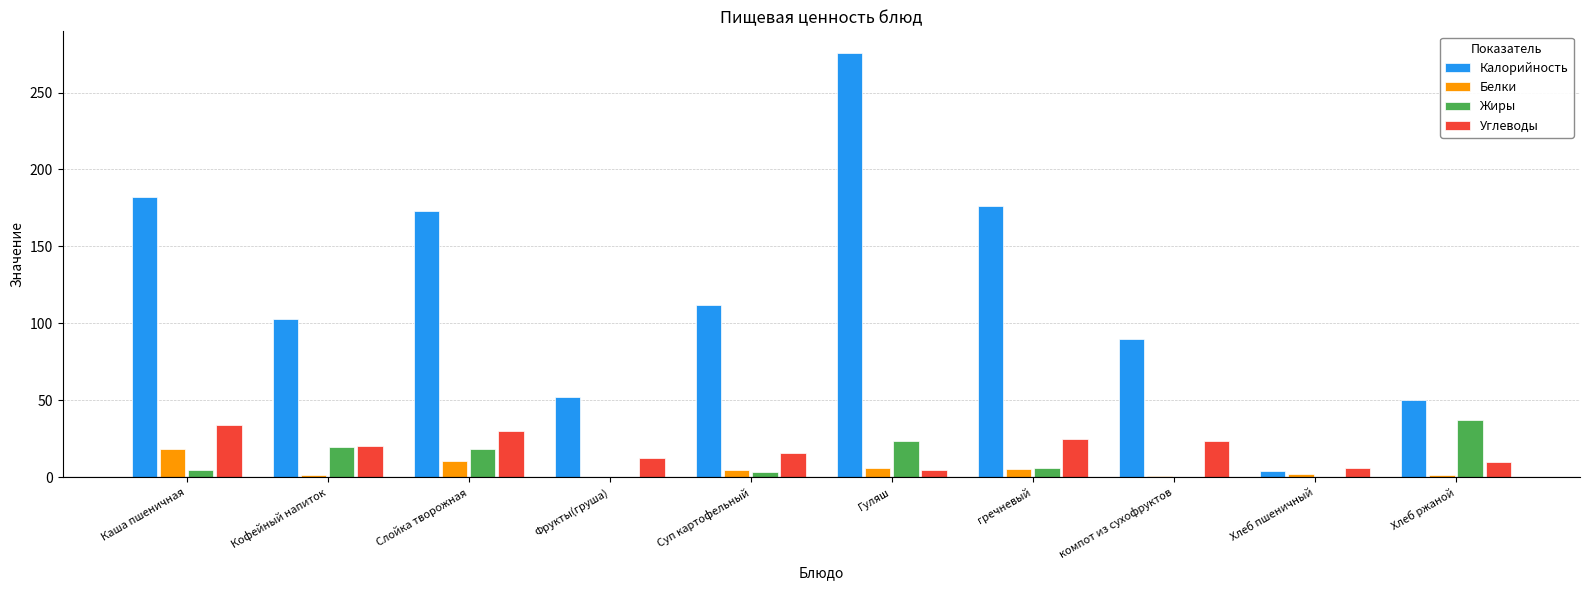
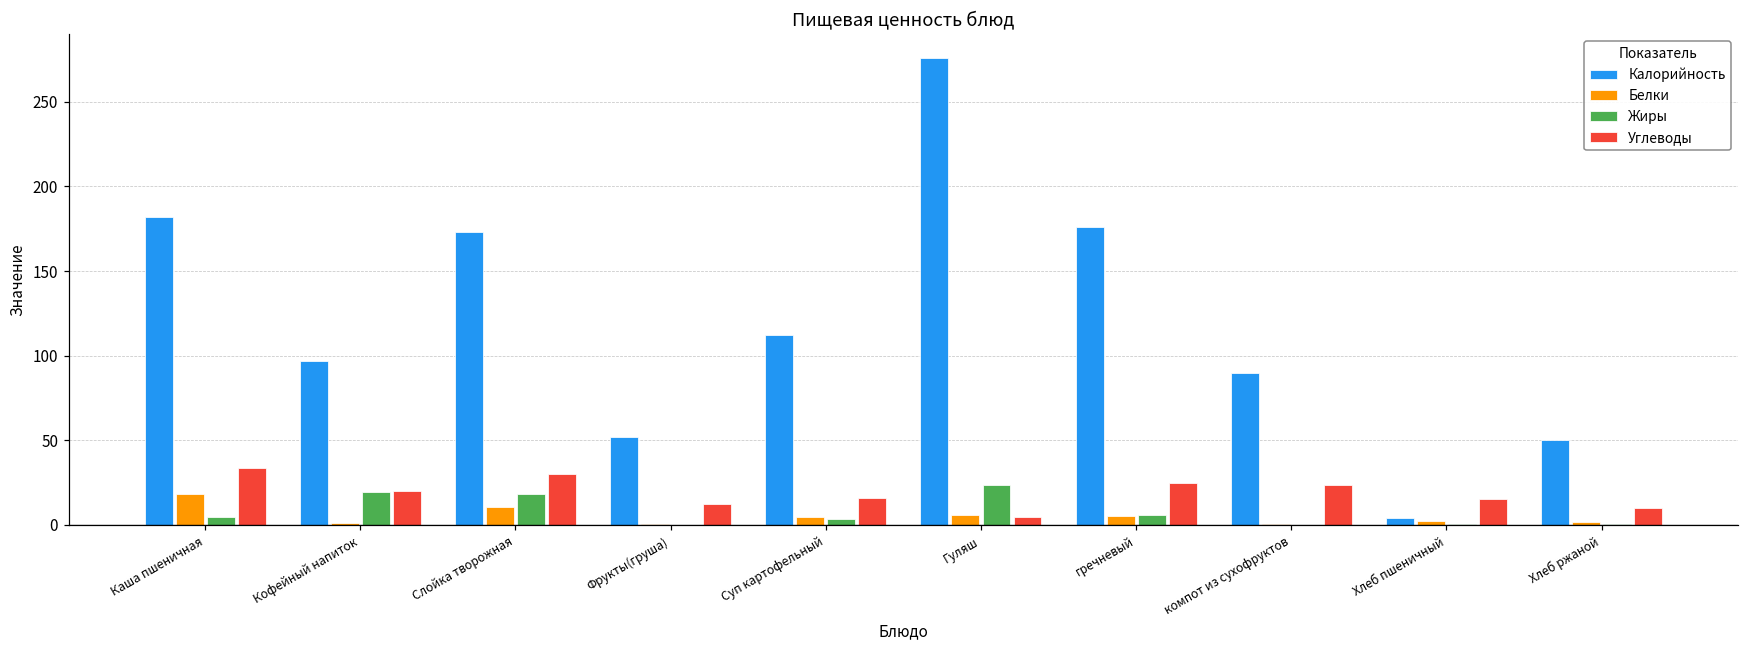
Калорийность, Кофейный напиток: 103 -> 97
Углеводы, Хлеб пшеничный: 6 -> 16
Жиры, Хлеб ржаной: 37 -> 1
